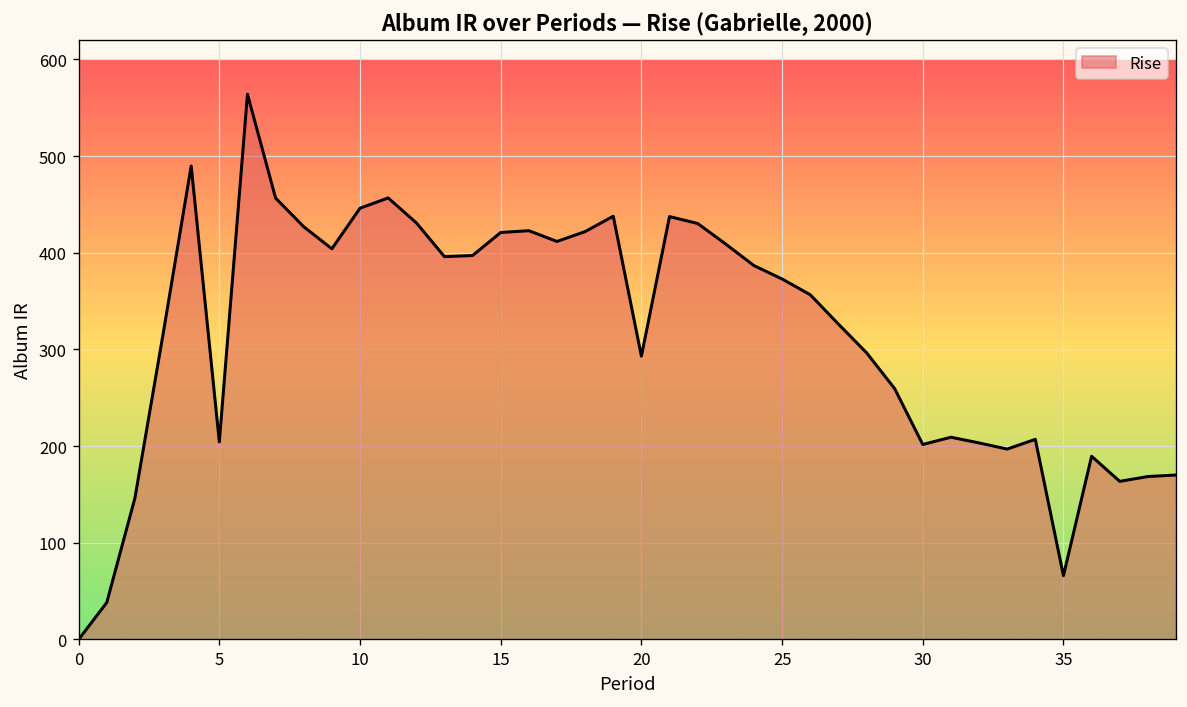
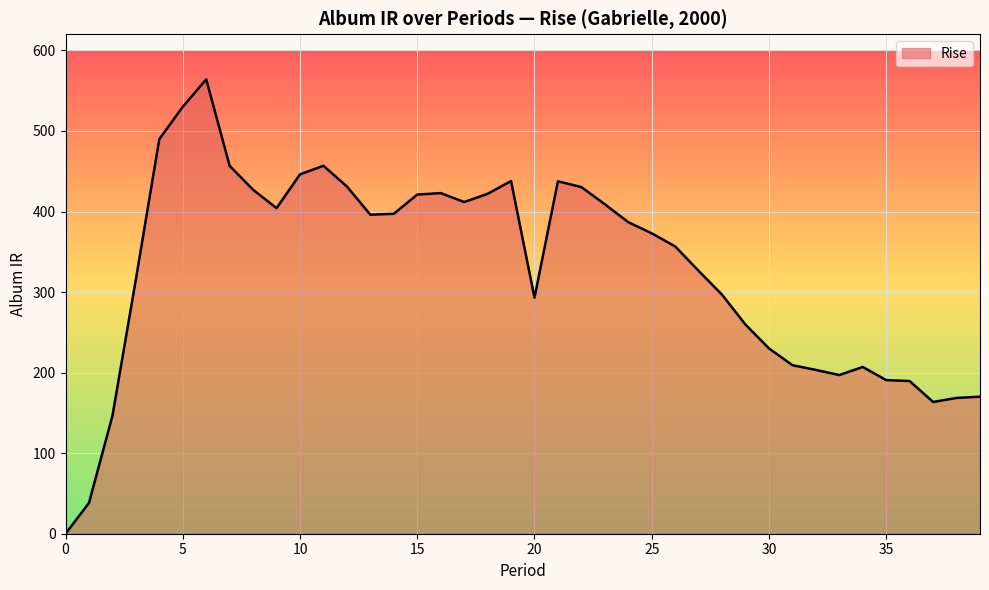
5: 200 -> 530
30: 200 -> 230
35: 70 -> 190
